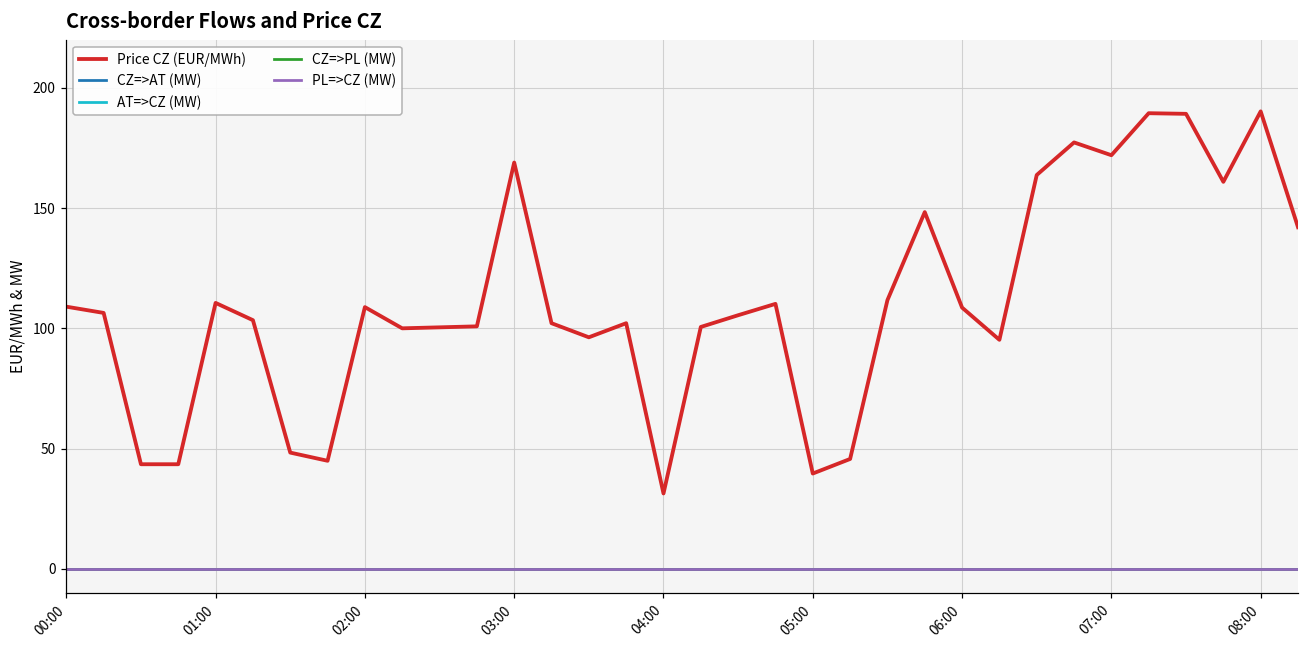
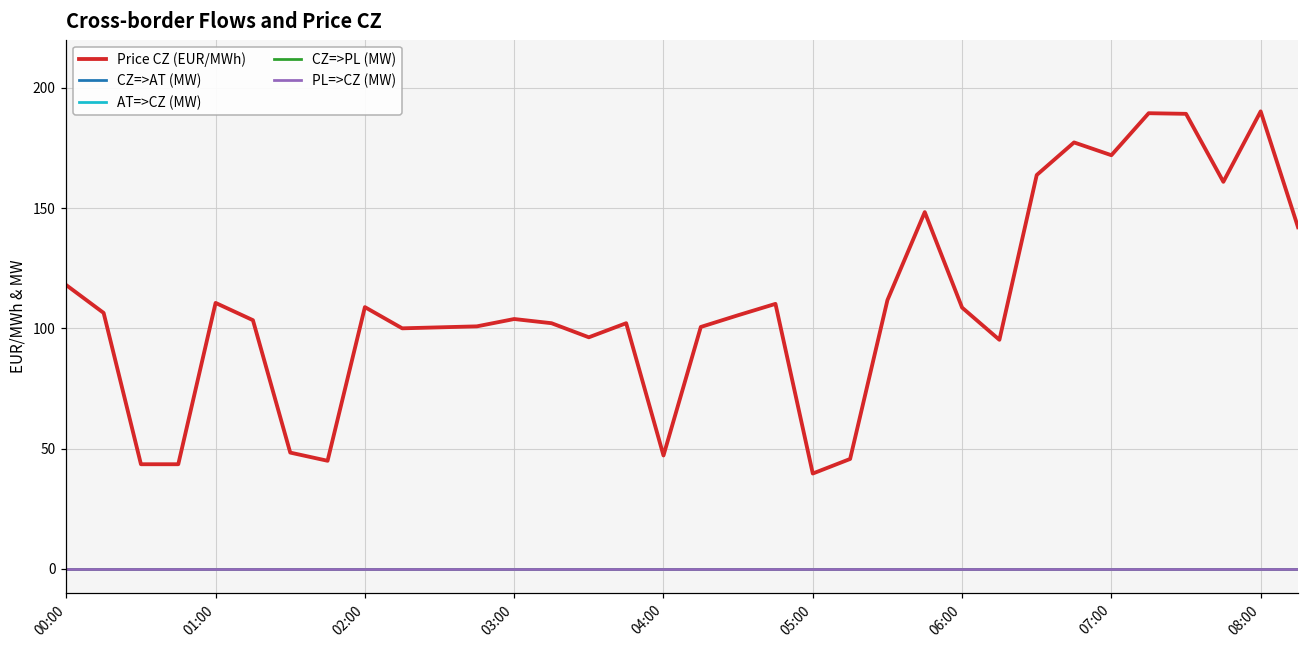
Price CZ (EUR/MWh), 00:00: 109 -> 118
Price CZ (EUR/MWh), 03:00: 169 -> 104
Price CZ (EUR/MWh), 04:00: 31 -> 47
